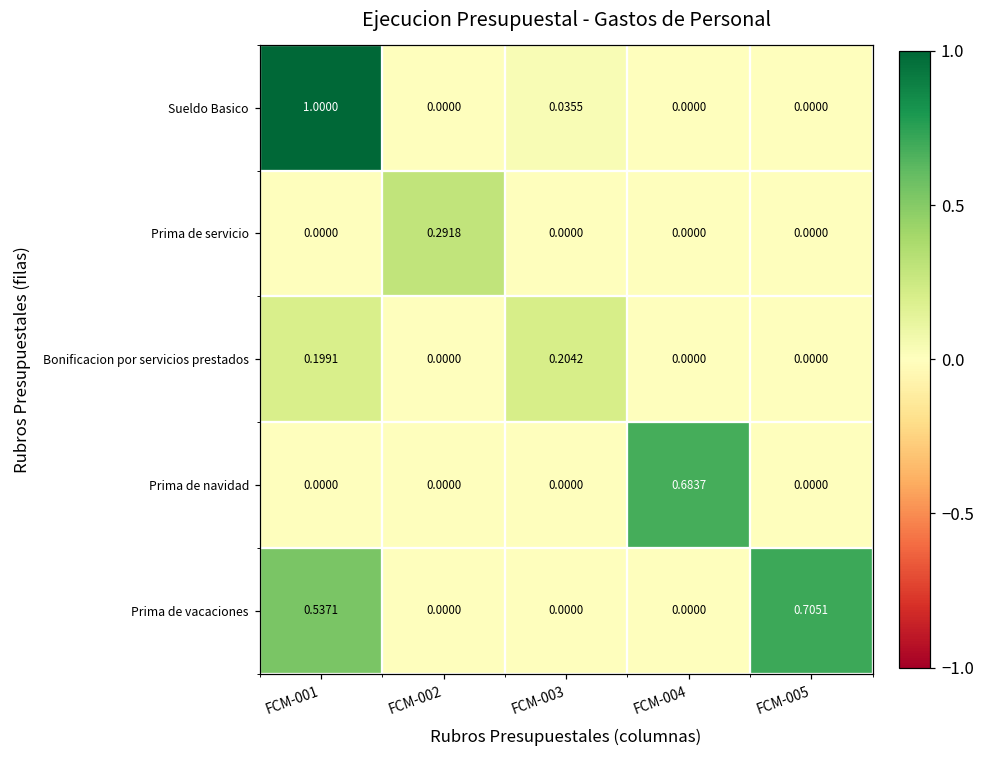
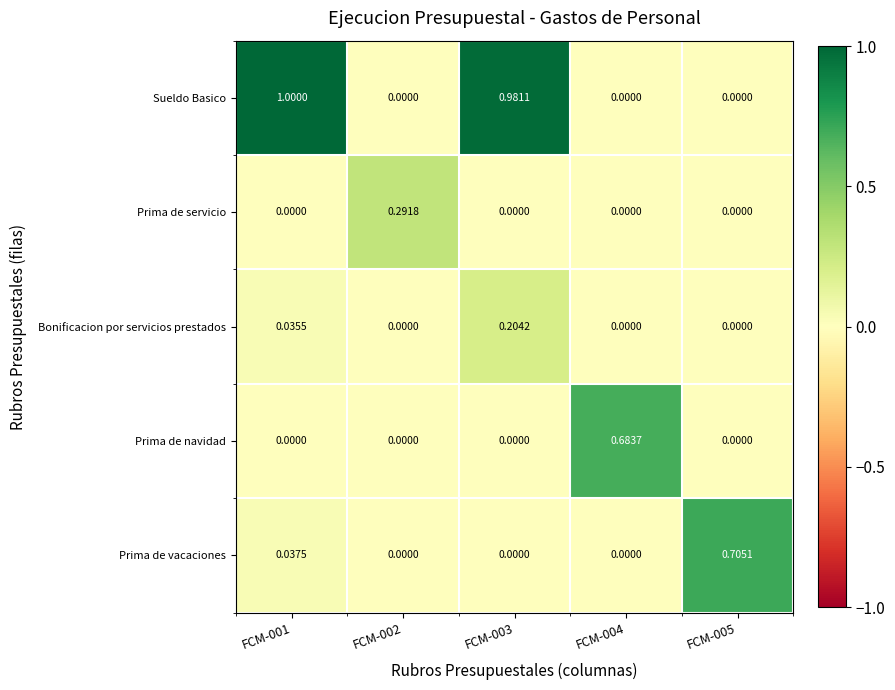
Sueldo Basico, FCM-003: 0.0355 -> 0.9811
Bonificacion por servicios prestados, FCM-001: 0.1991 -> 0.0355
Prima de vacaciones, FCM-001: 0.5371 -> 0.0375
